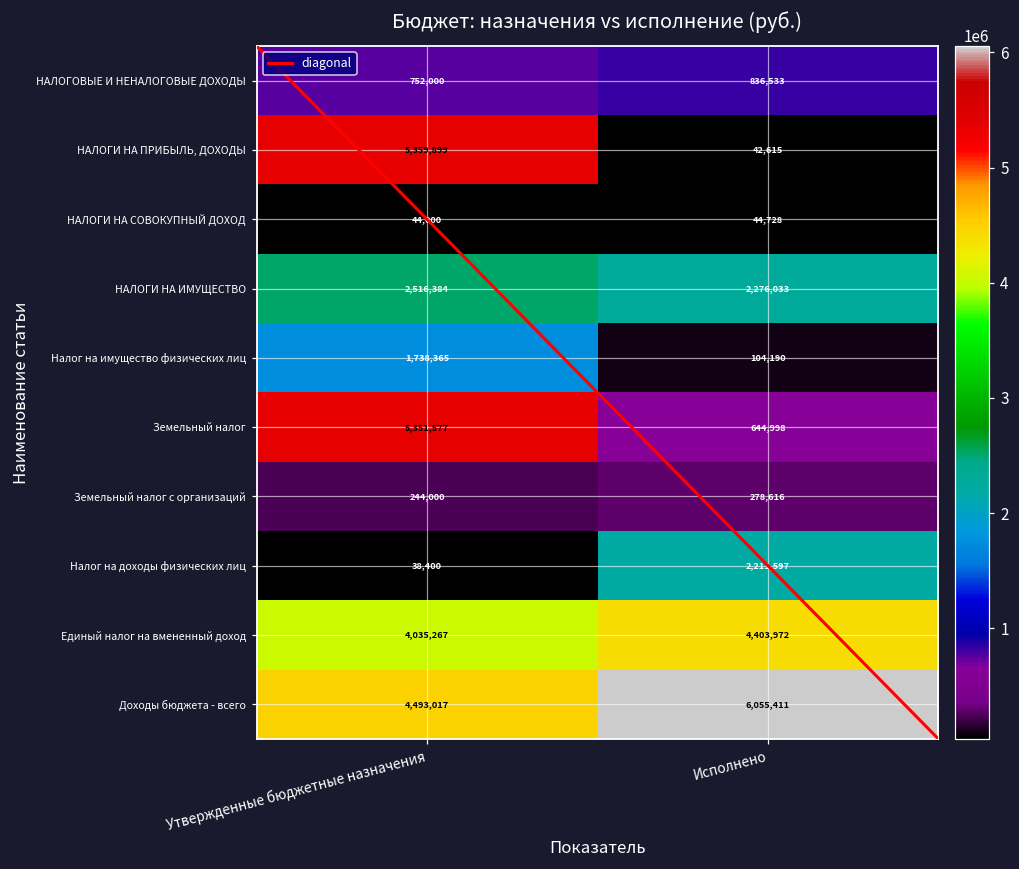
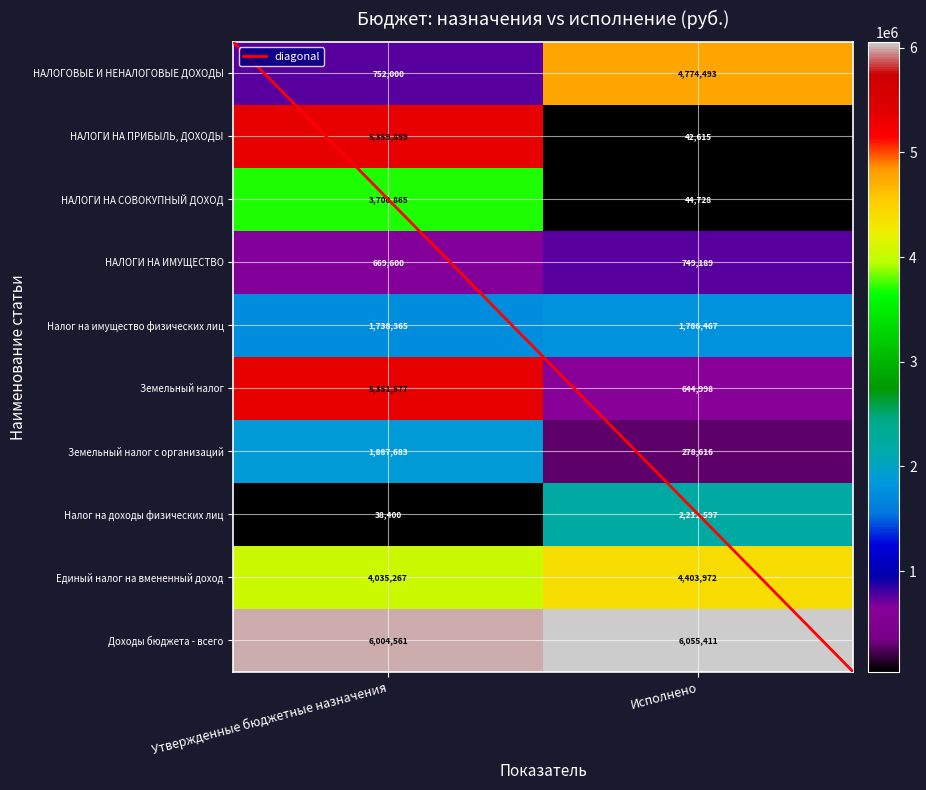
НАЛОГОВЫЕ И НЕНАЛОГОВЫЕ ДОХОДЫ, Исполнено: 836,533 -> 4,774,493
НАЛОГИ НА СОВОКУПНЫЙ ДОХОД, Утвержденные бюджетные назначения: 44,000 -> 3,700,865
НАЛОГИ НА ИМУЩЕСТВО, Утвержденные бюджетные назначения: 2,516,384 -> 669,600
НАЛОГИ НА ИМУЩЕСТВО, Исполнено: 2,276,033 -> 749,189
Налог на имущество физических лиц, Исполнено: 104,190 -> 1,786,467
Земельный налог с организаций, Утвержденные бюджетные назначения: 244,000 -> 1,887,683
Доходы бюджета - всего, Утвержденные бюджетные назначения: 4,493,017 -> 6,004,561
